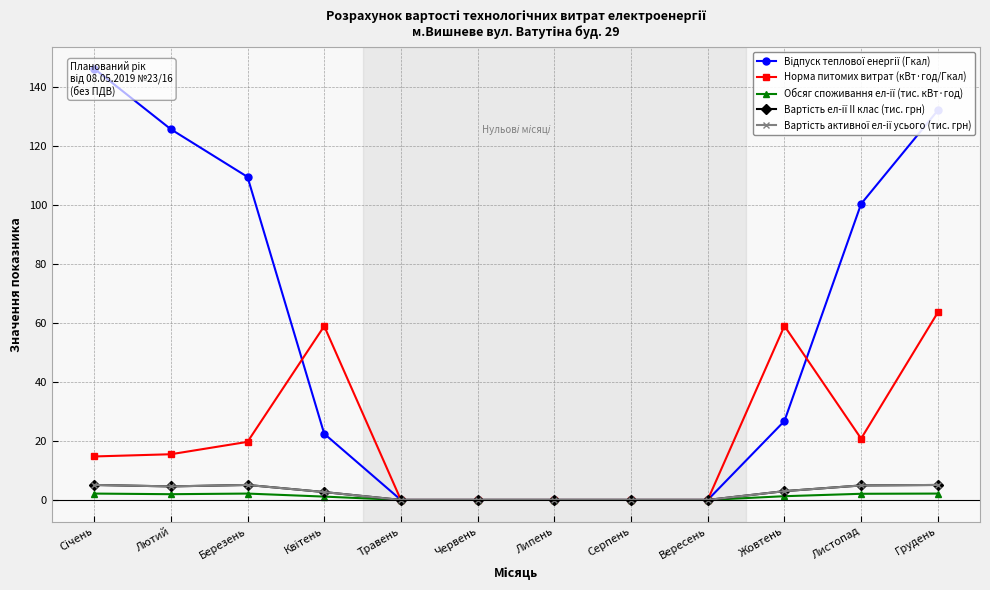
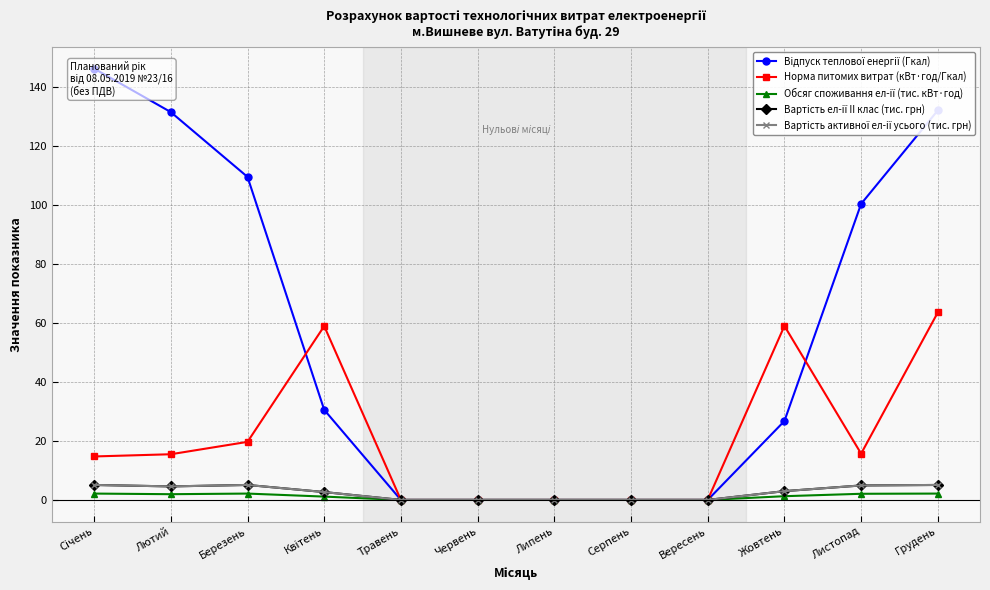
Відпуск теплової енергії (Гкал), Лютий: 126 -> 132
Відпуск теплової енергії (Гкал), Квітень: 22 -> 31
Норма питомих витрат (кВт·год/Гкал), Листопад: 21 -> 16
